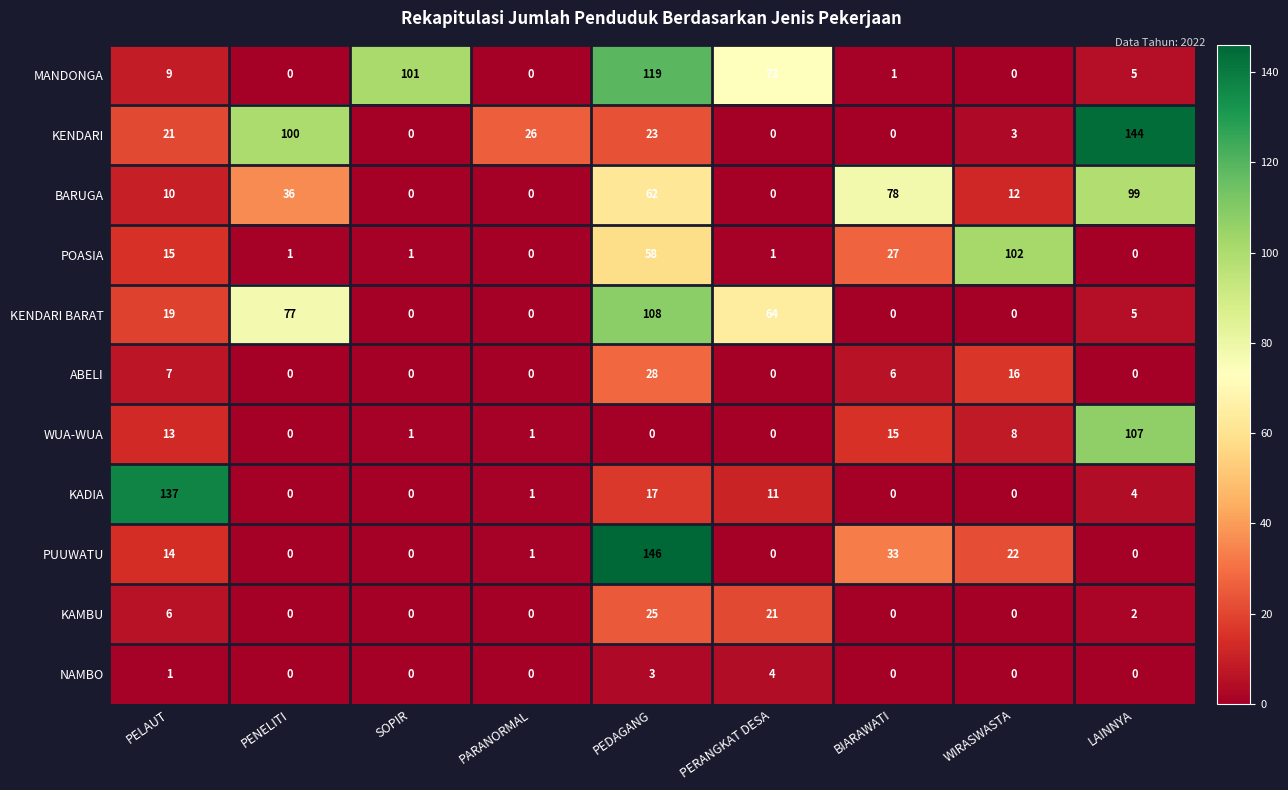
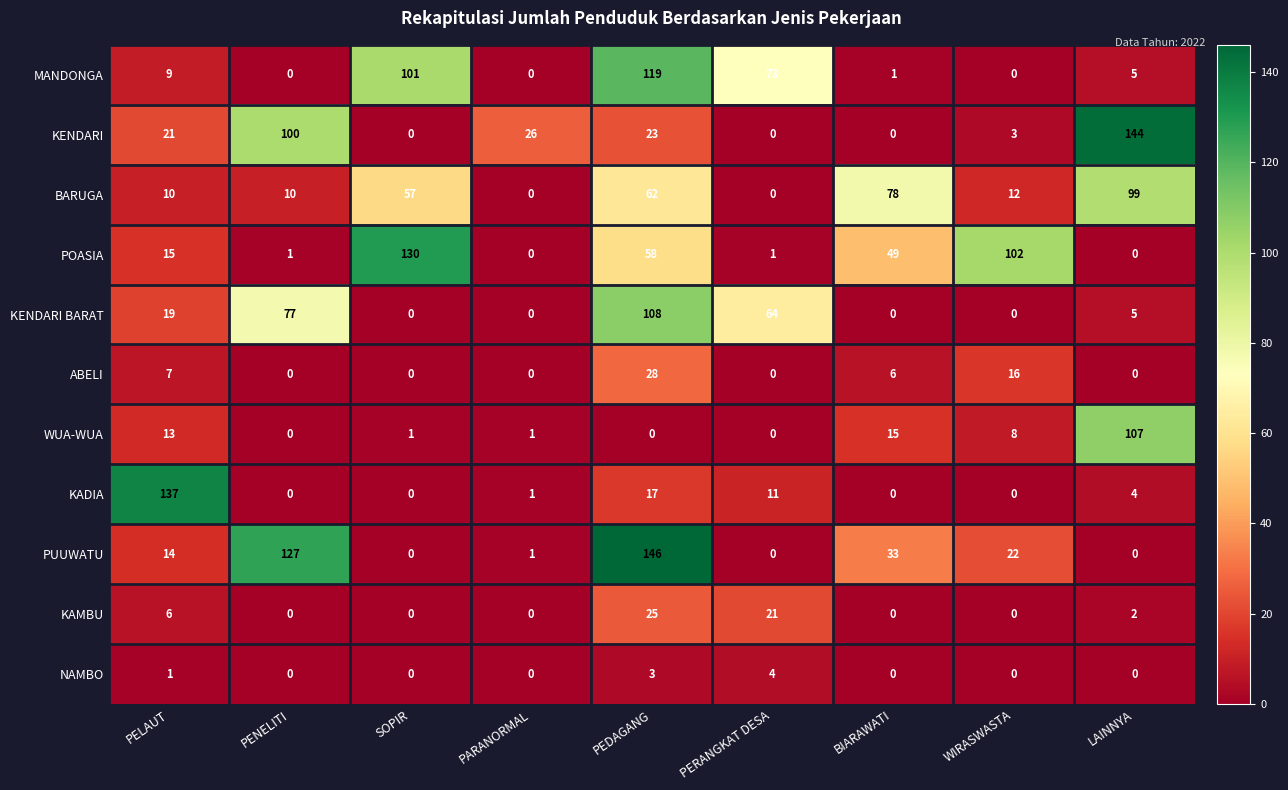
BARUGA, PENELITI: 36 -> 10
BARUGA, SOPIR: 0 -> 57
POASIA, SOPIR: 1 -> 130
POASIA, BIARAWATI: 27 -> 49
PUUWATU, PENELITI: 0 -> 127
